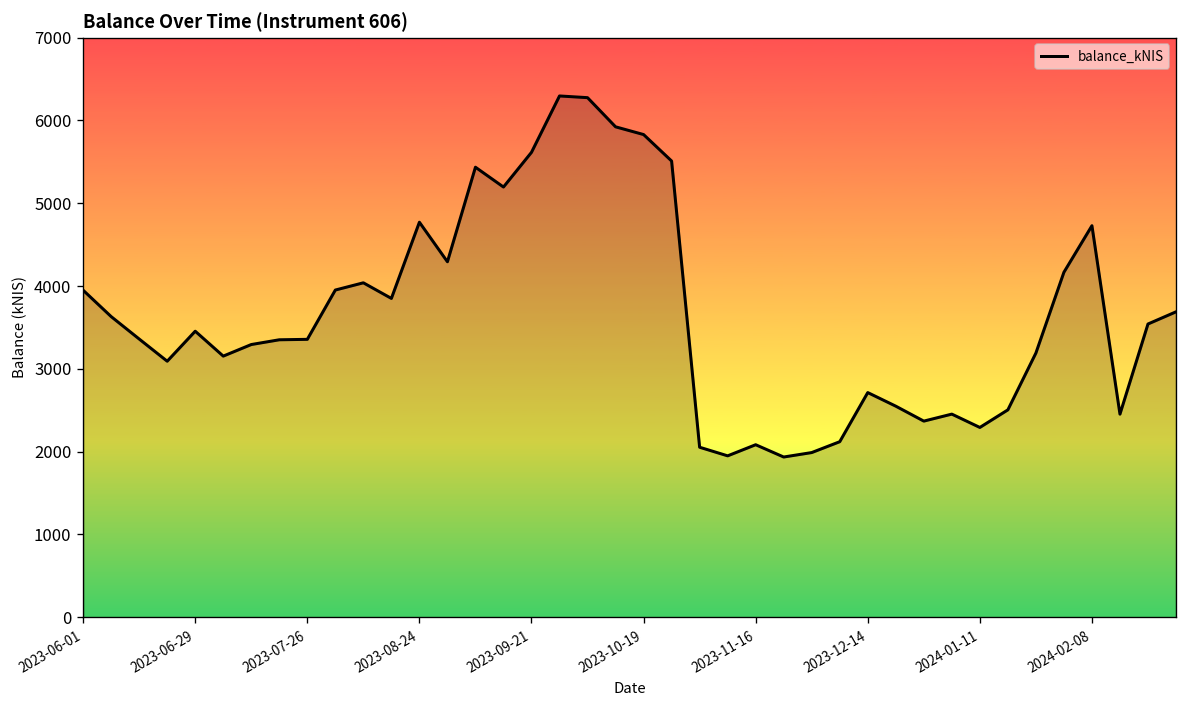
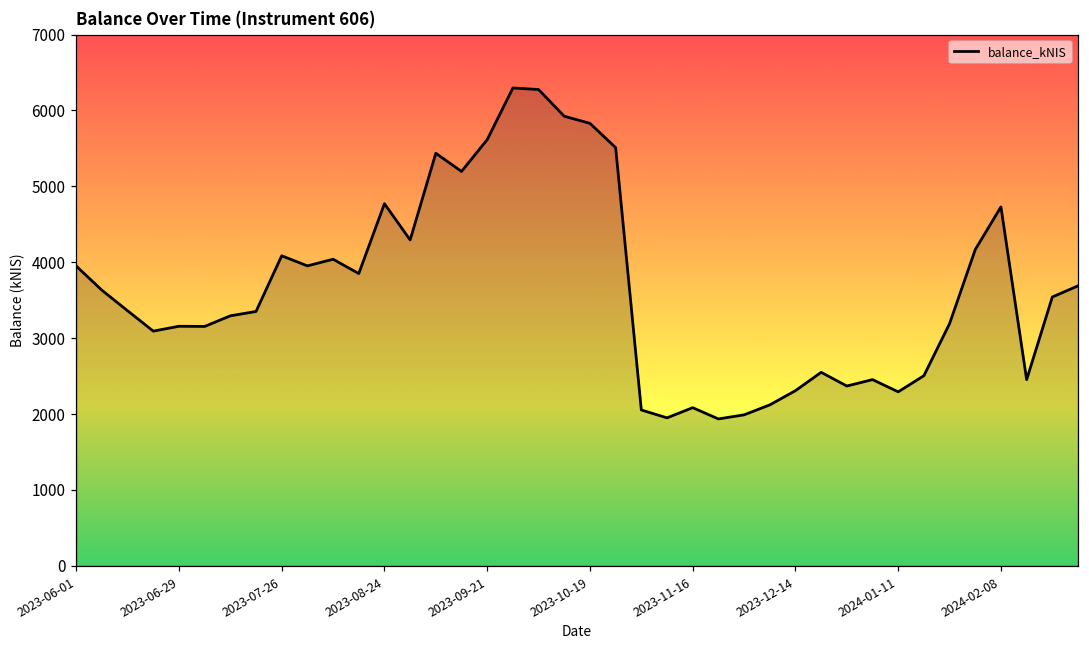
2023-06-29: 3500 -> 3200
2023-07-26: 3400 -> 4100
2023-12-14: 2700 -> 2300
